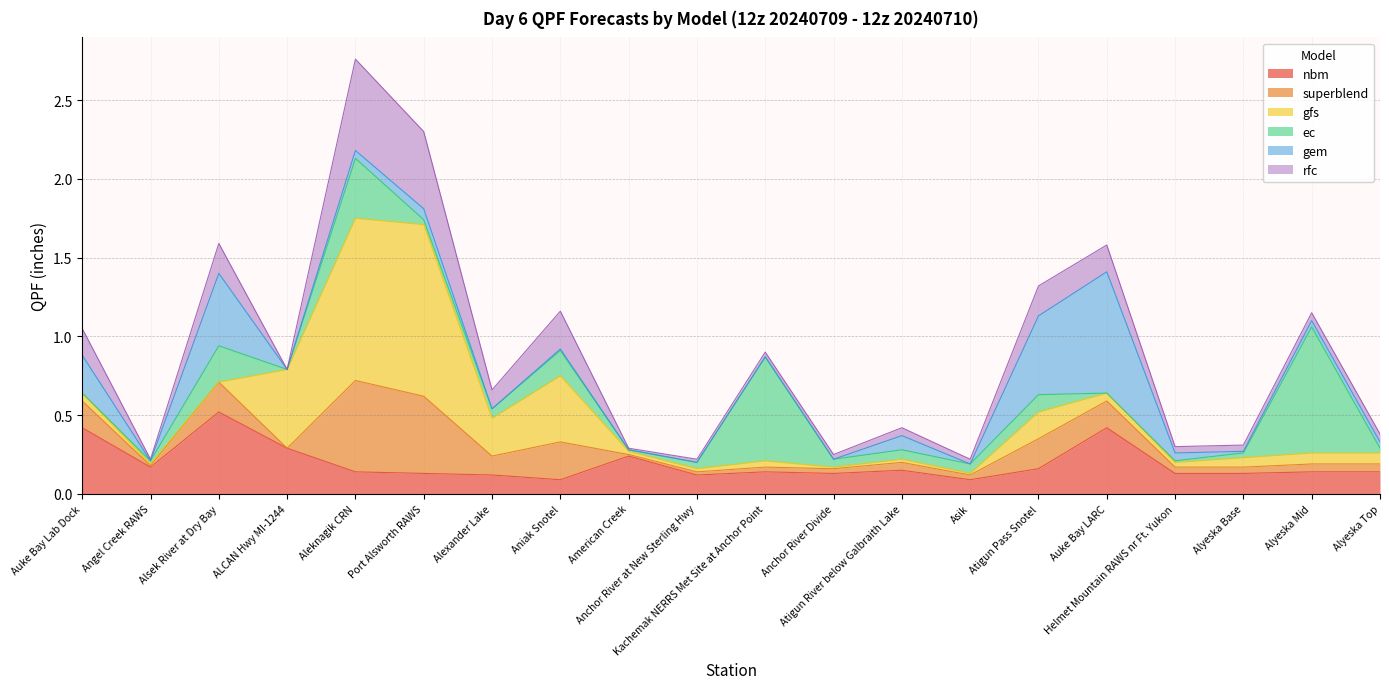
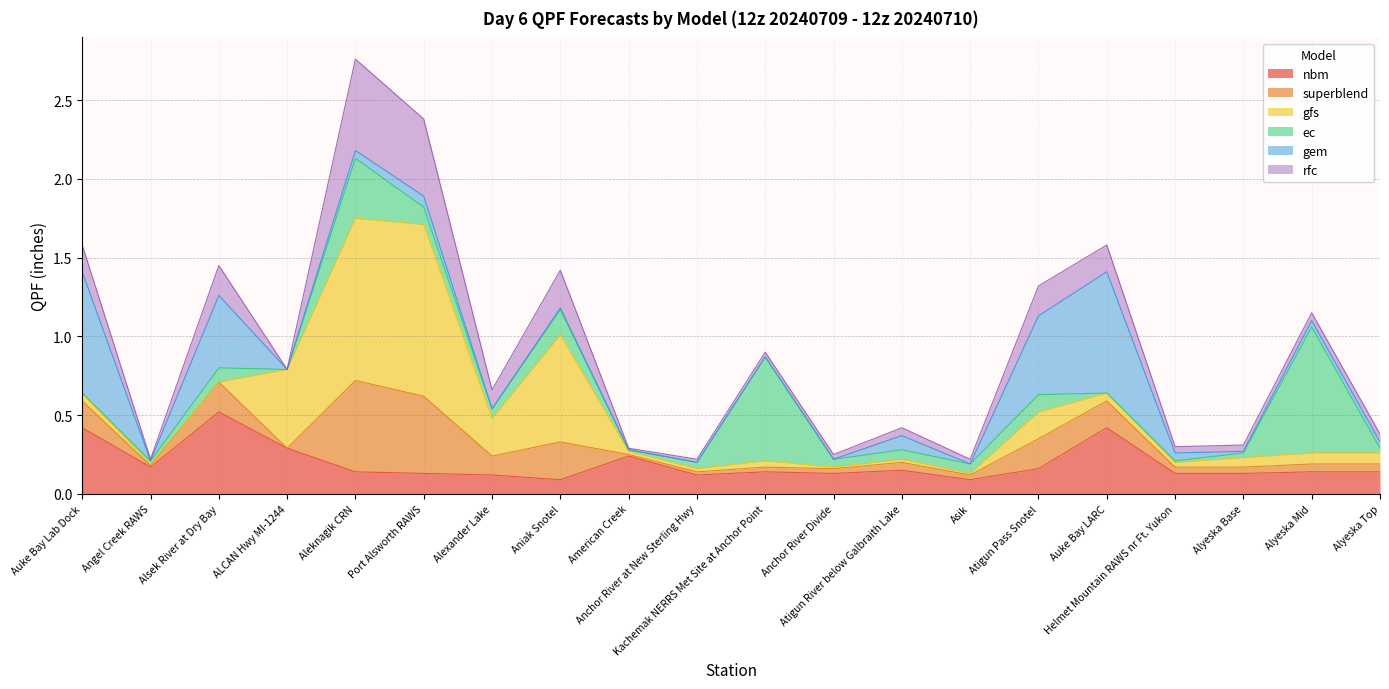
gem, Auke Bay Lab Dock: 0.24 -> 0.77
ec, Alsek River at Dry Bay: 0.23 -> 0.09
ec, Port Alsworth RAWS: 0.03 -> 0.11
gfs, Aniak Snotel: 0.42 -> 0.68
